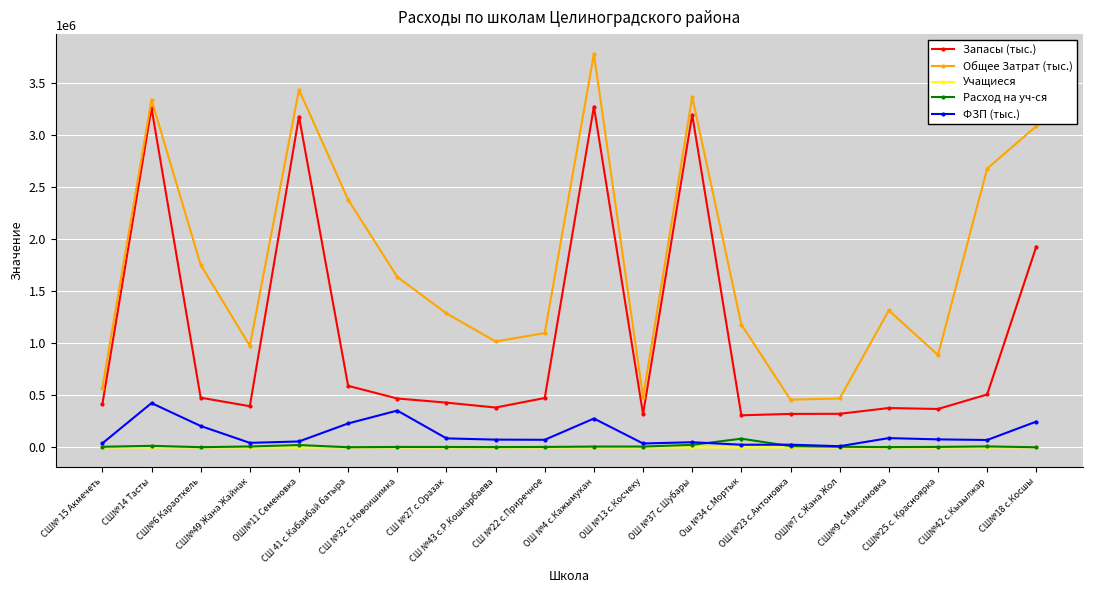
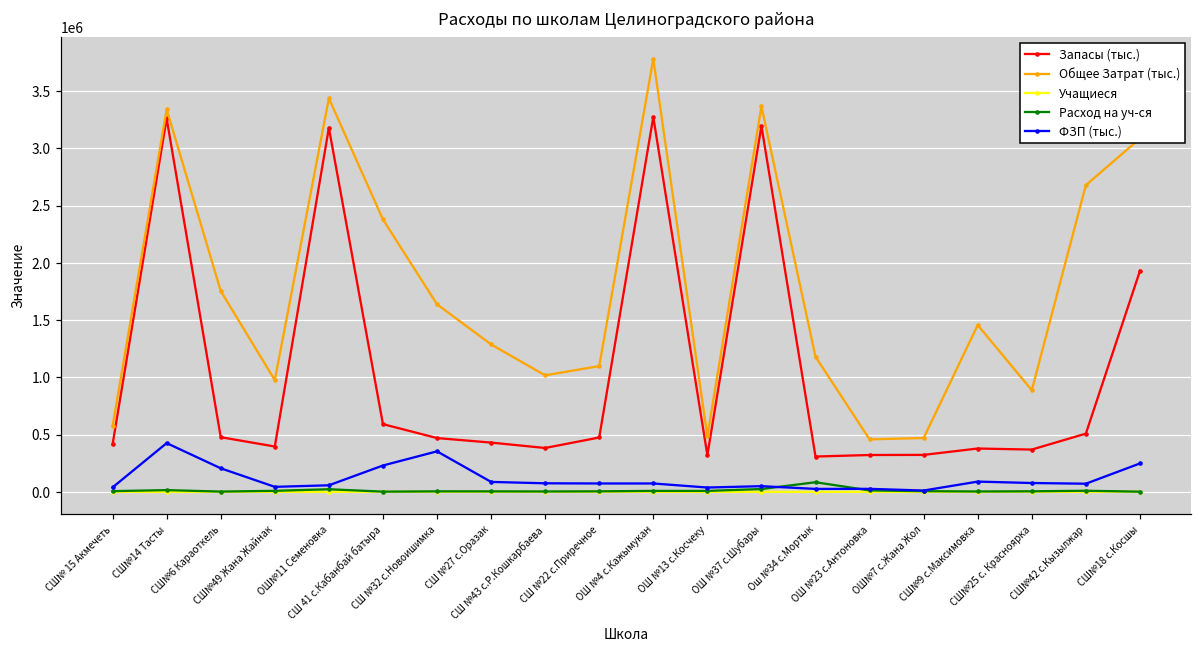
ФЗП (тыс.), ОШ №4 с.Кажымукан: 280000 -> 70000
Общее Затрат (тыс.), СШ№9 с.Максимовка: 1320000 -> 1460000
